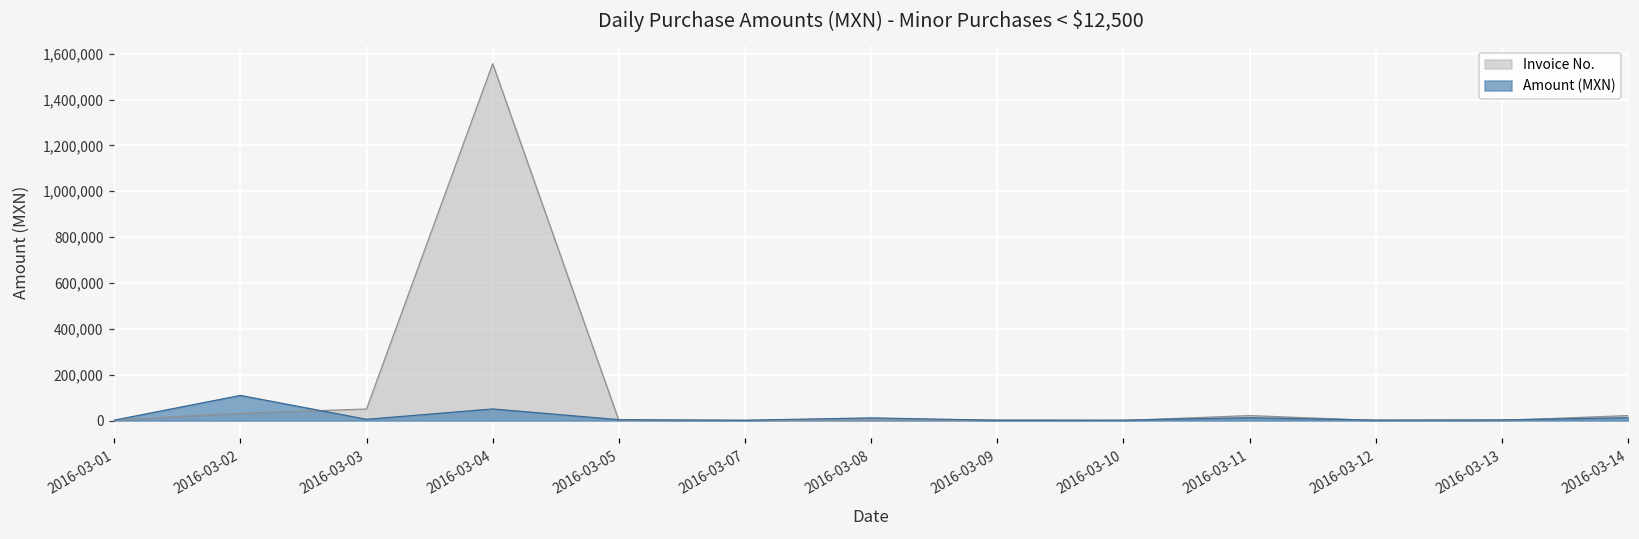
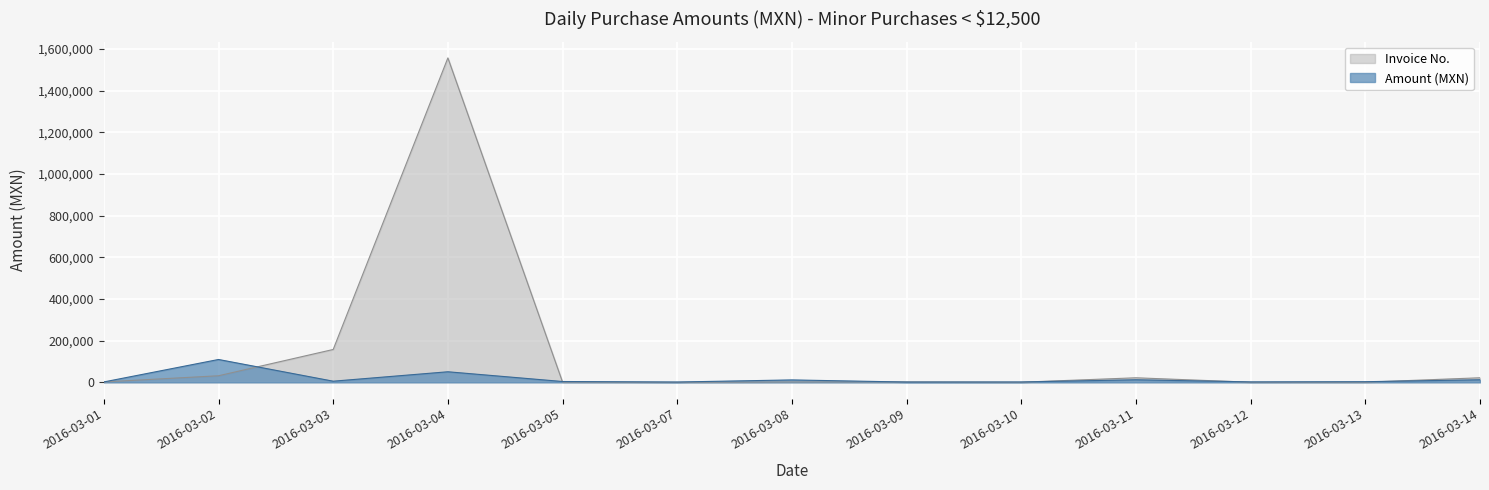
Invoice No., 2016-03-03: 50,000 -> 160,000
